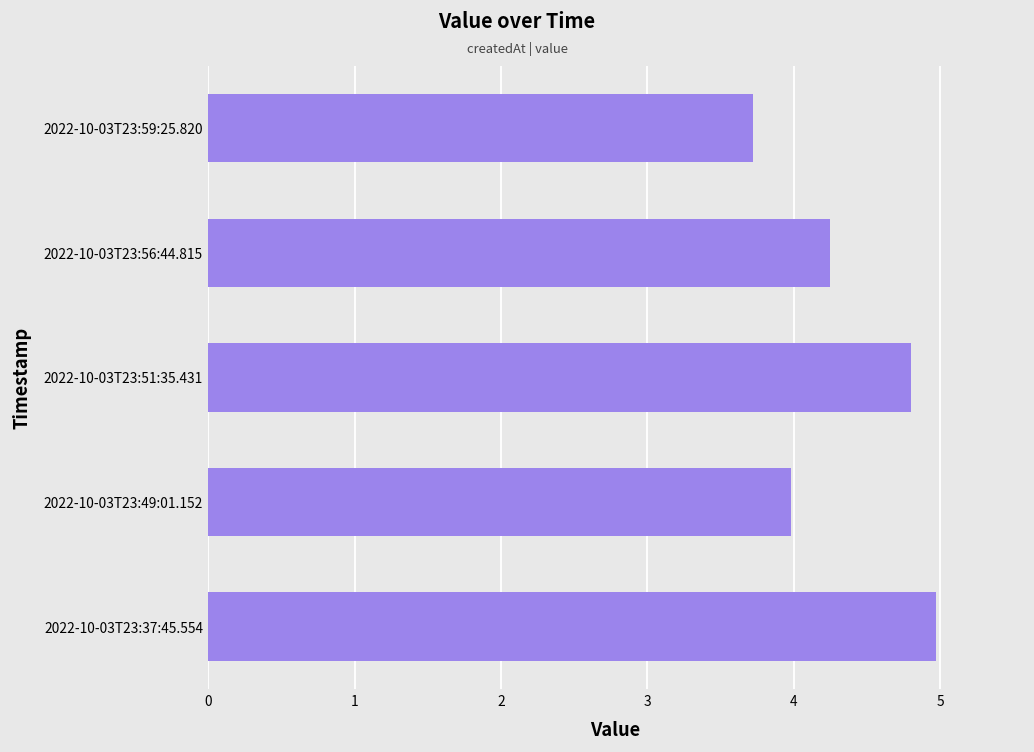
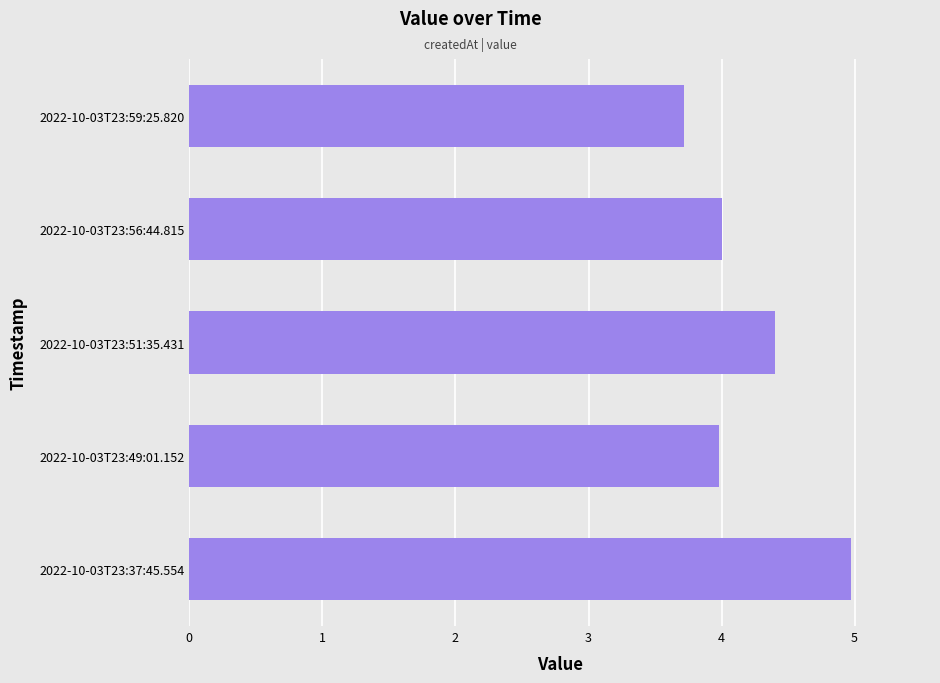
2022-10-03T23:56:44.815: 4.25 -> 4.00
2022-10-03T23:51:35.431: 4.8 -> 4.4
